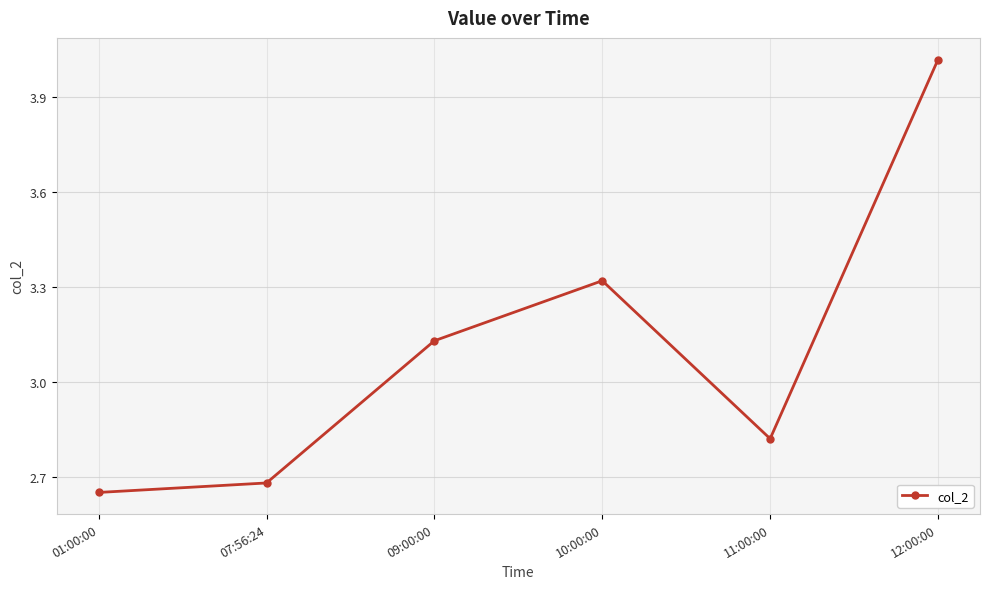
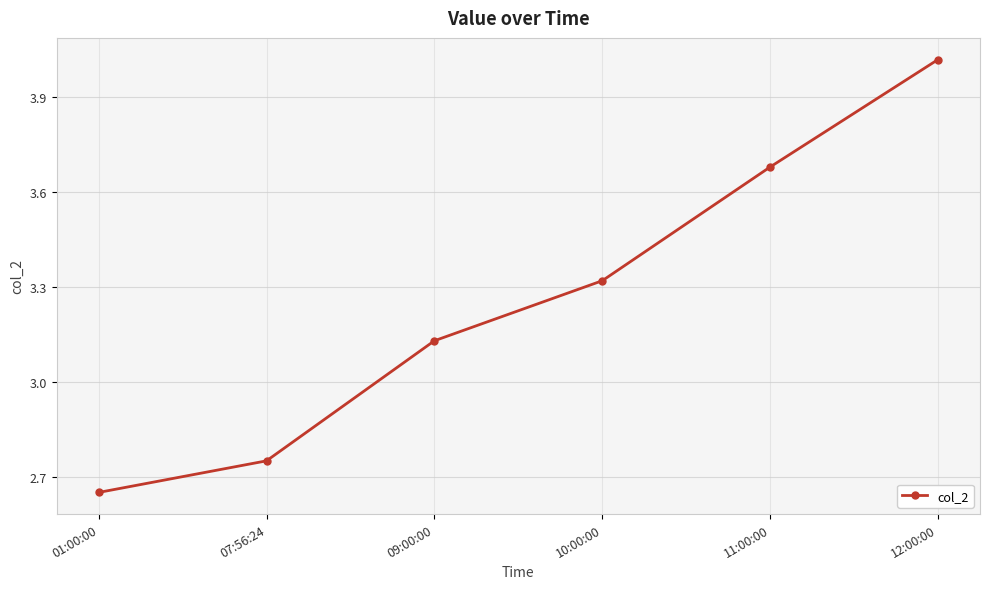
07:56:24: 2.68 -> 2.75
11:00:00: 2.82 -> 3.68
